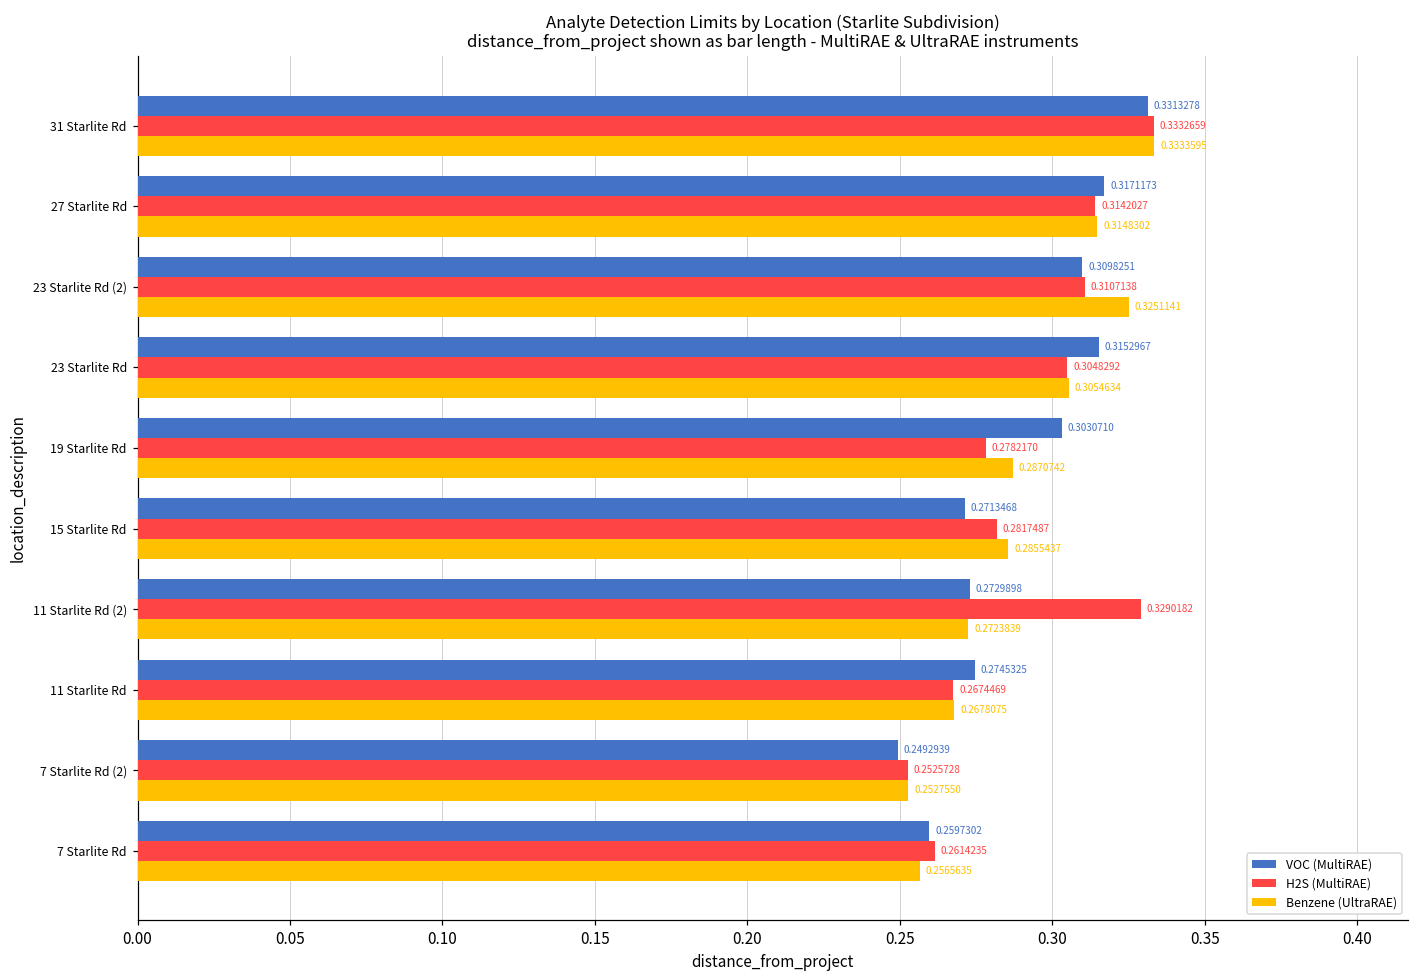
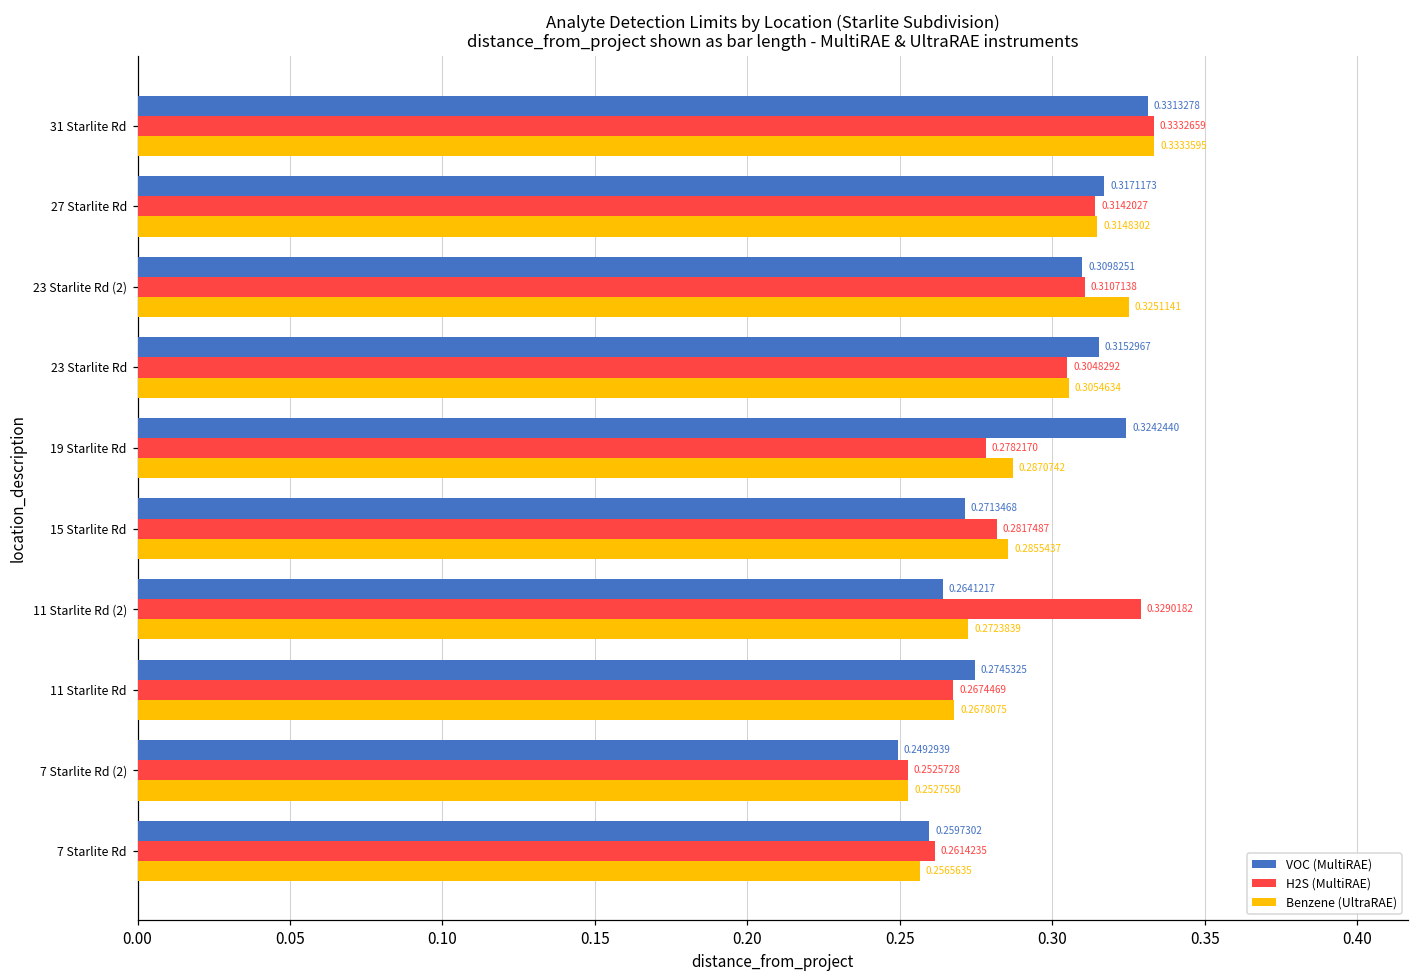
VOC (MultiRAE), 19 Starlite Rd: 0.3030710 -> 0.3242440
VOC (MultiRAE), 11 Starlite Rd (2): 0.2729898 -> 0.2641217
